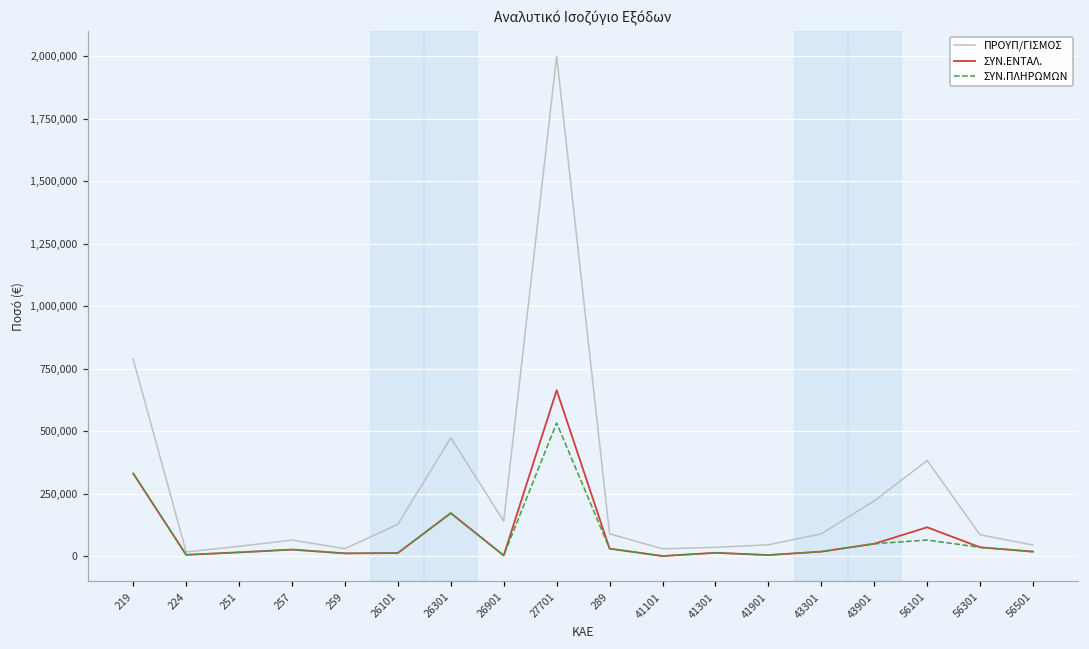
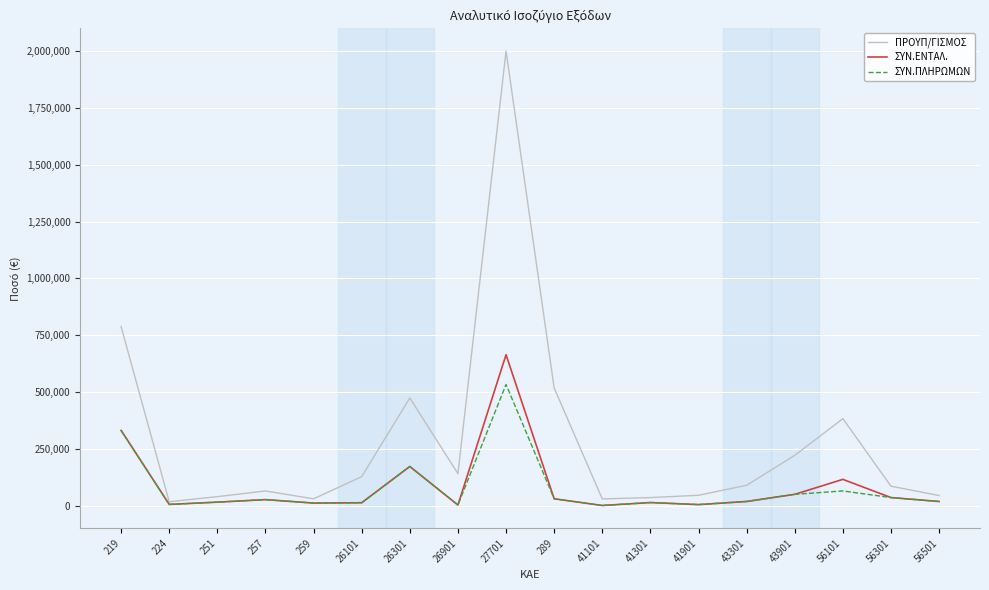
ΠΡΟΥΠ/ΓΙΣΜΟΣ, 289: 90,000 -> 520,000
